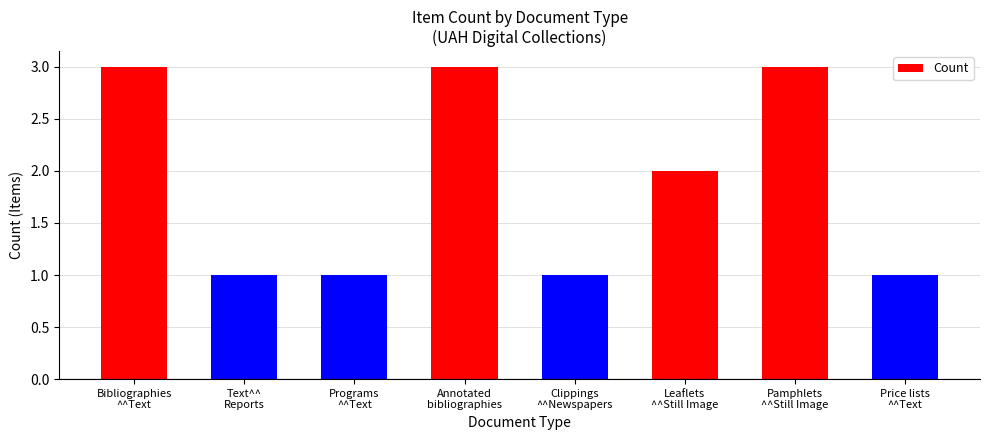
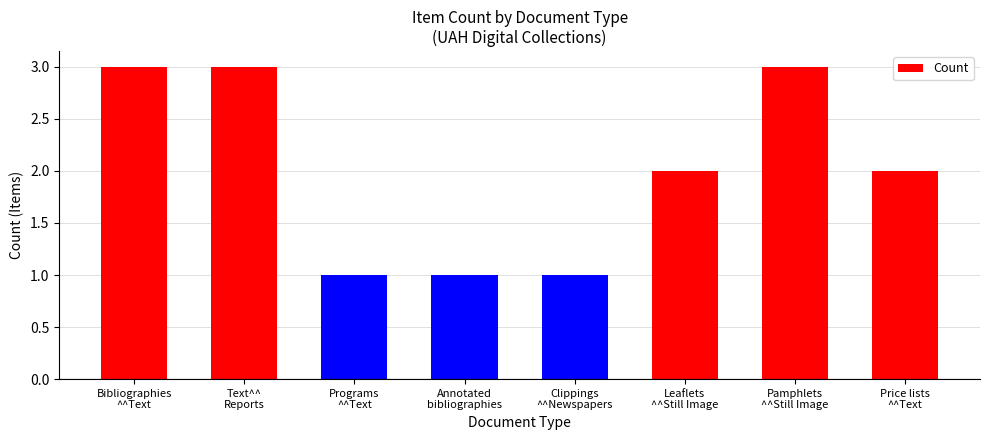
Text^^ Reports: 1 -> 3
Annotated bibliographies: 3 -> 1
Price lists ^^Text: 1 -> 2
